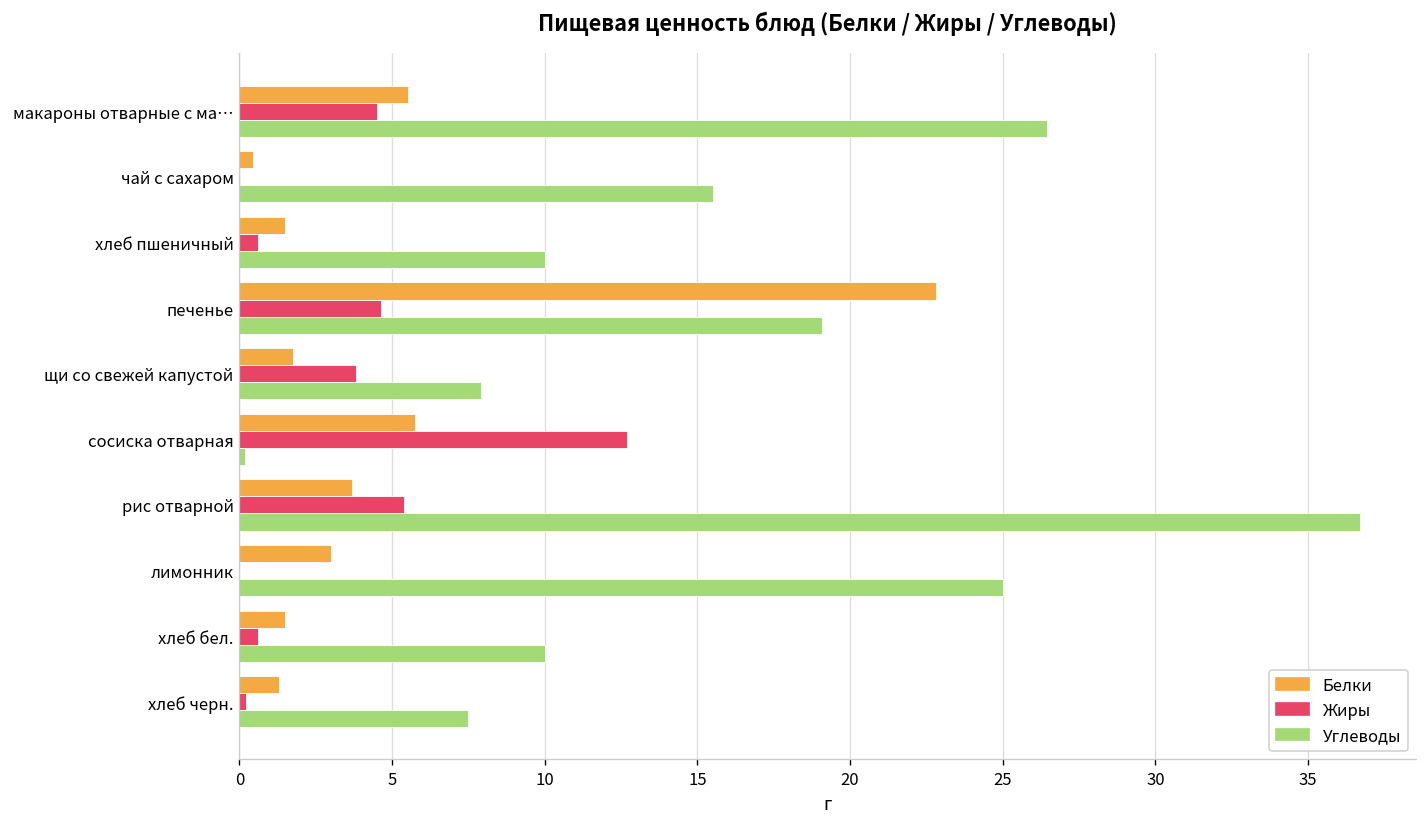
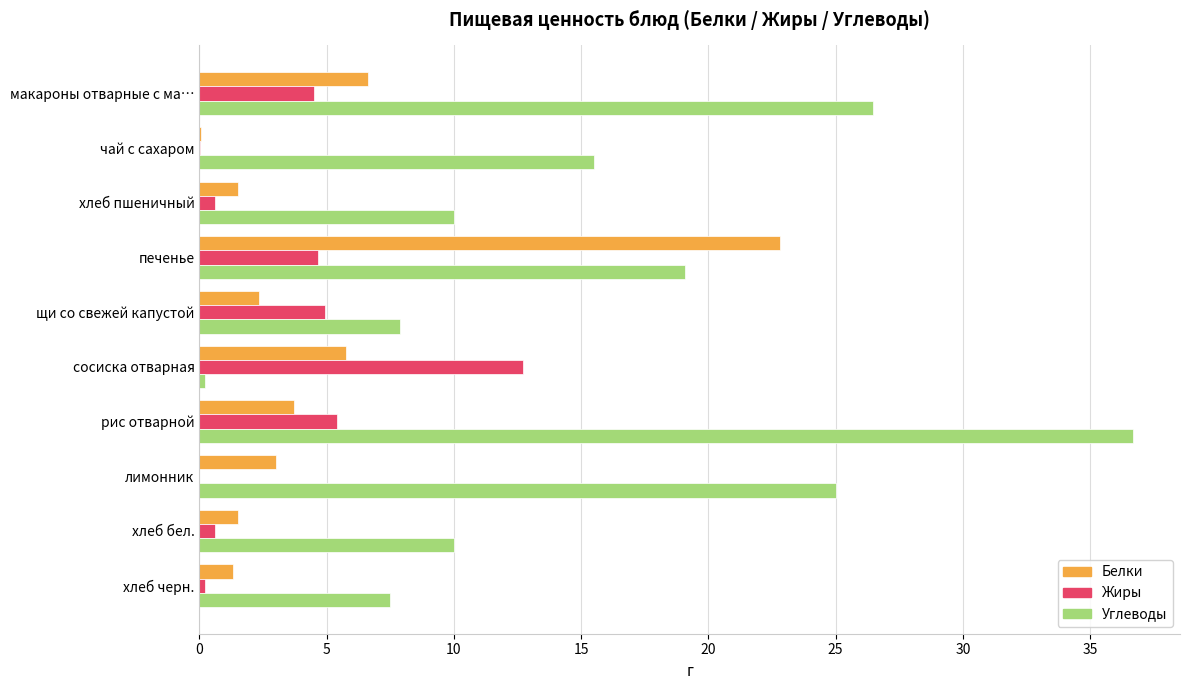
Белки, макароны отварные с ма…: 5.5 -> 6.6
Белки, чай с сахаром: 0.4 -> 0.1
Белки, щи со свежей капустой: 1.8 -> 2.3
Жиры, щи со свежей капустой: 3.8 -> 5.0
